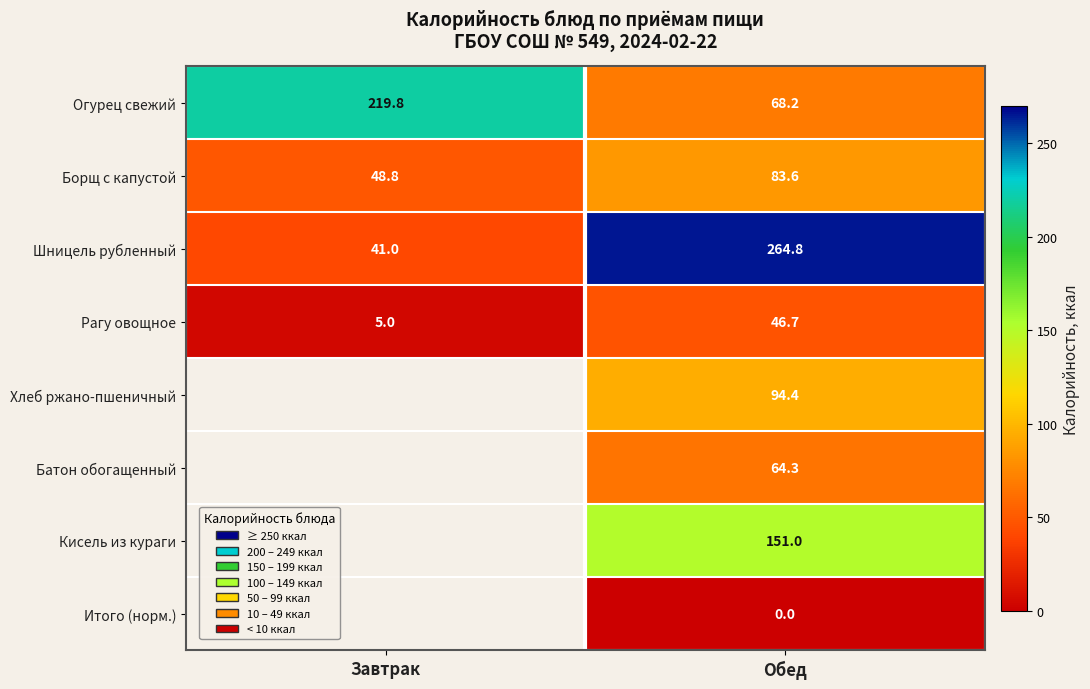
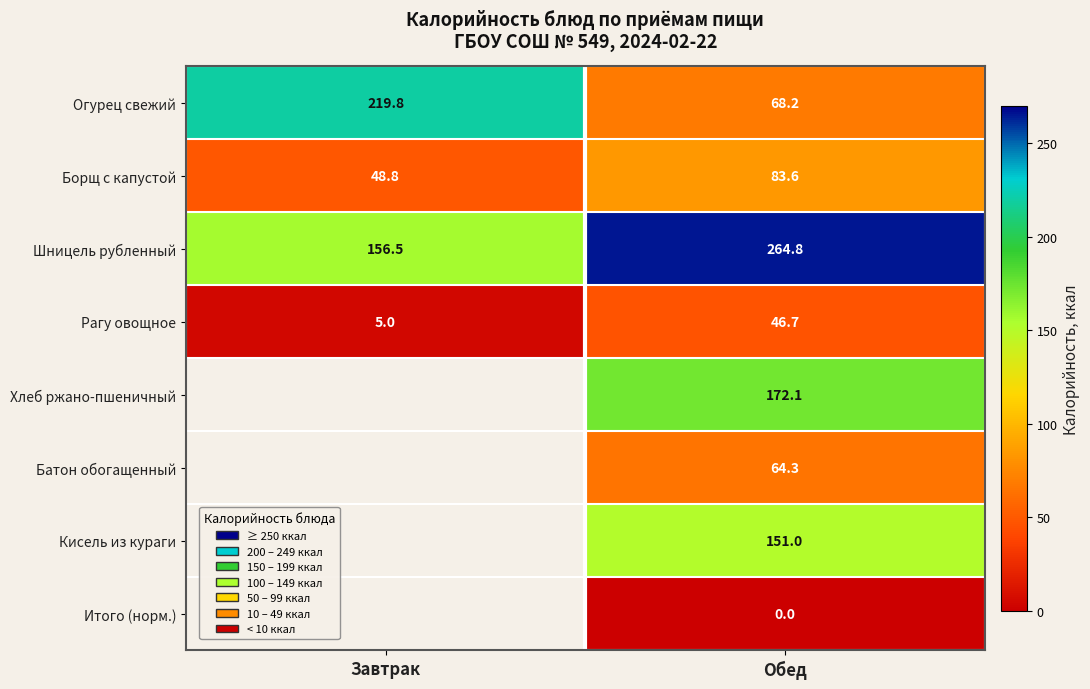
Шницель рубленный, Завтрак: 41.0 -> 156.5
Хлеб ржано-пшеничный, Обед: 94.4 -> 172.1
